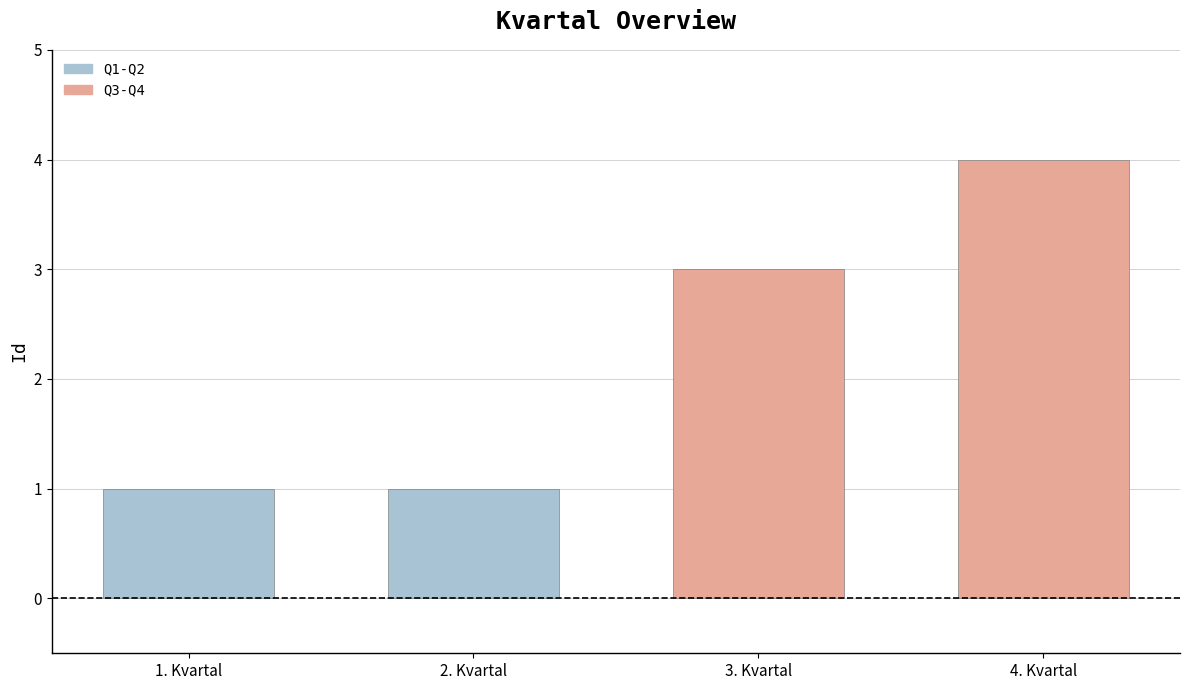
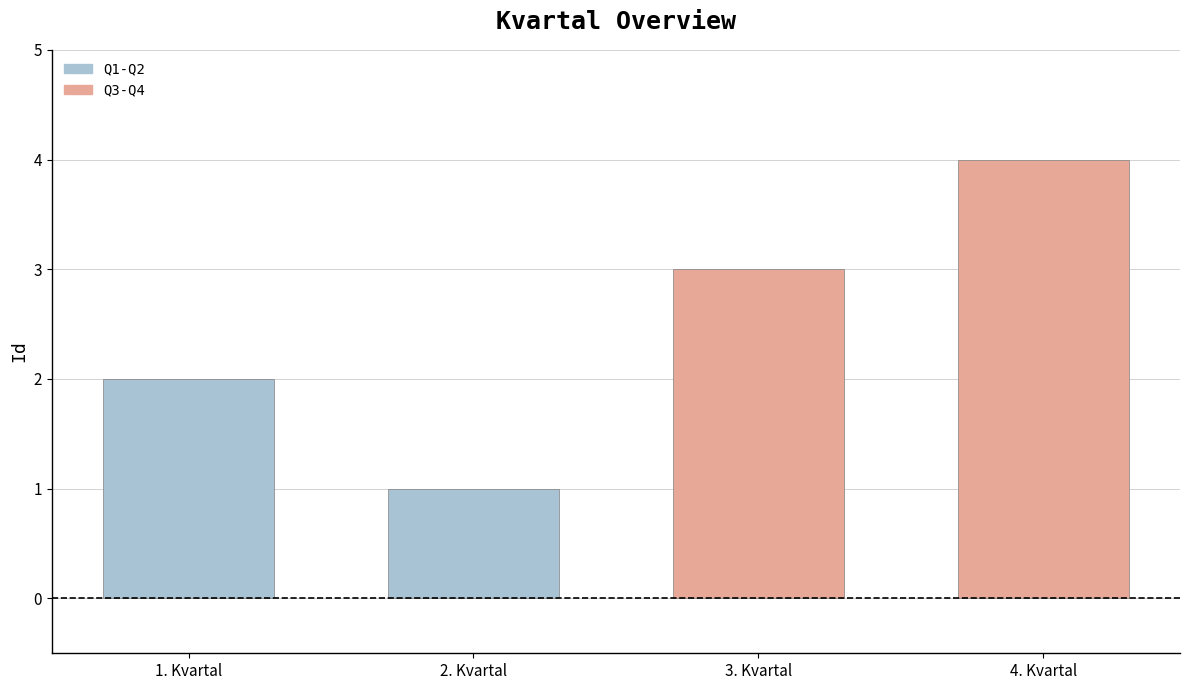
1. Kvartal: 1 -> 2
